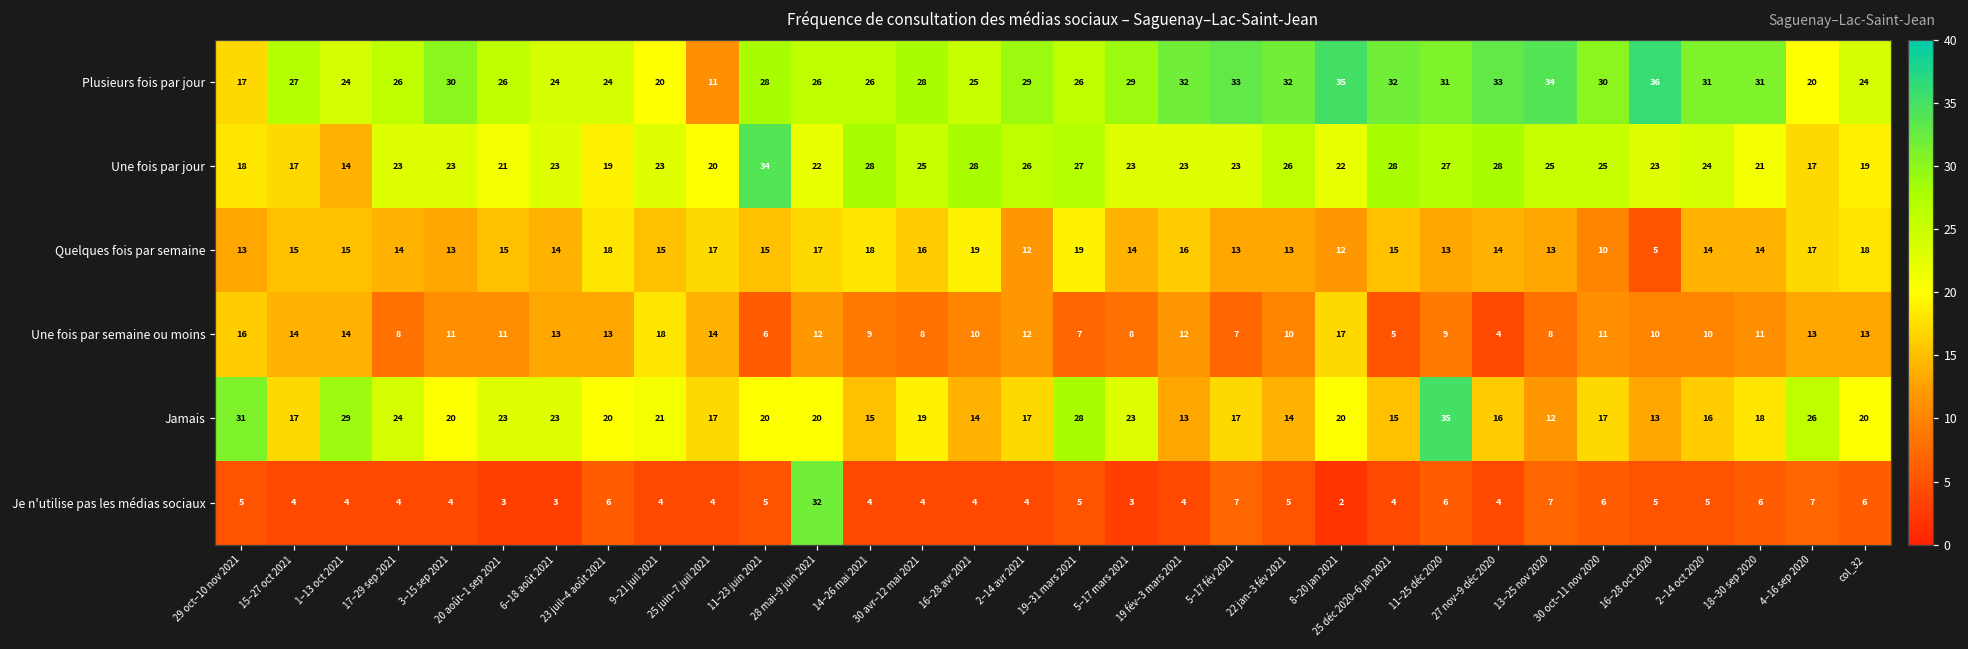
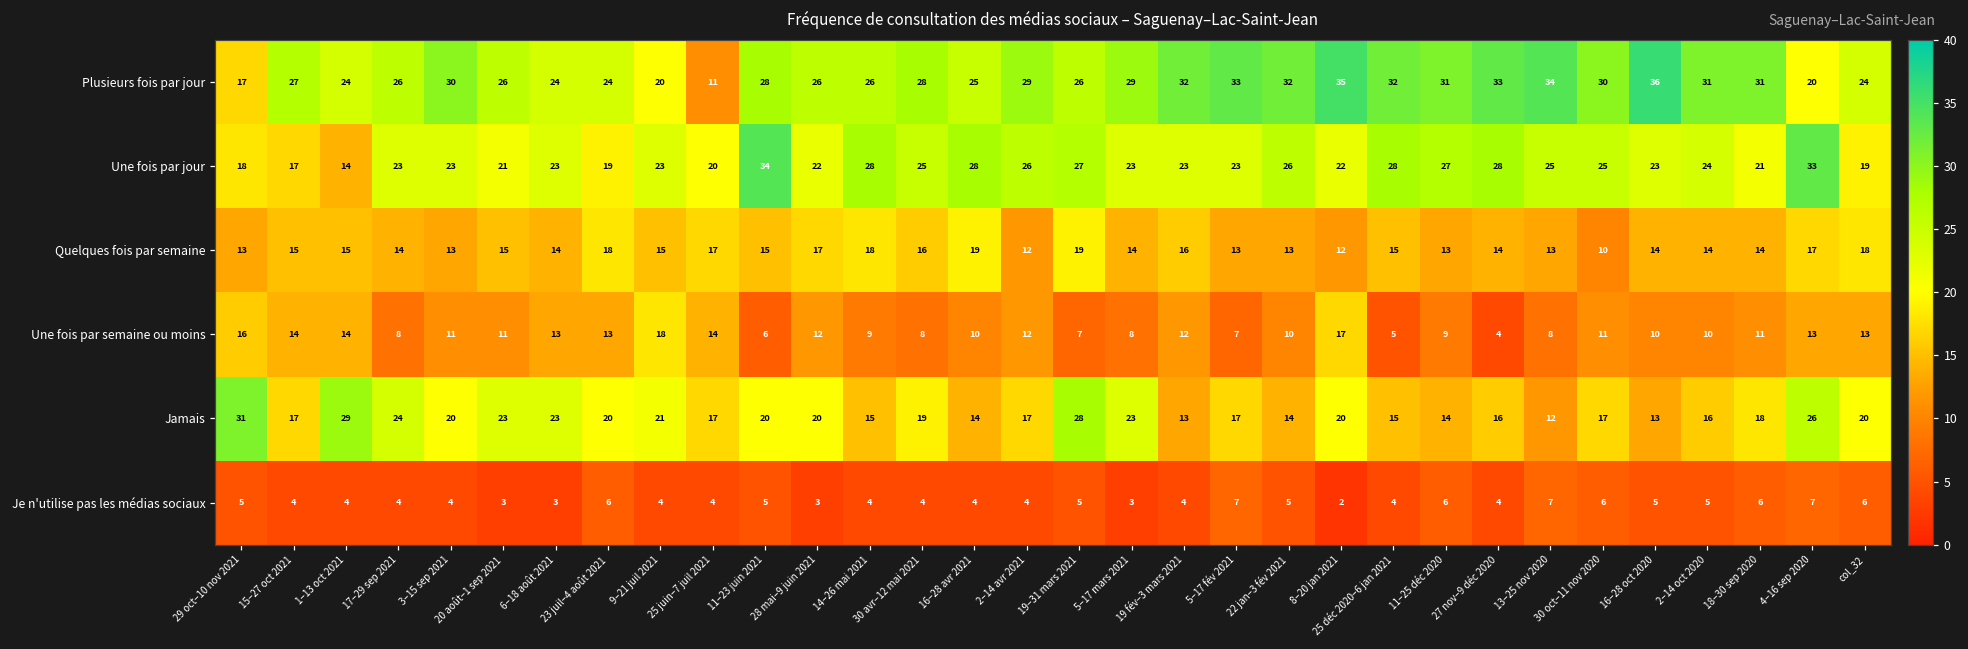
Une fois par jour, 4–16 sep 2020: 17 -> 33
Quelques fois par semaine, 16–28 oct 2020: 5 -> 14
Jamais, 11–25 déc 2020: 35 -> 14
Je n'utilise pas les médias sociaux, 28 mai–9 juin 2021: 32 -> 3
